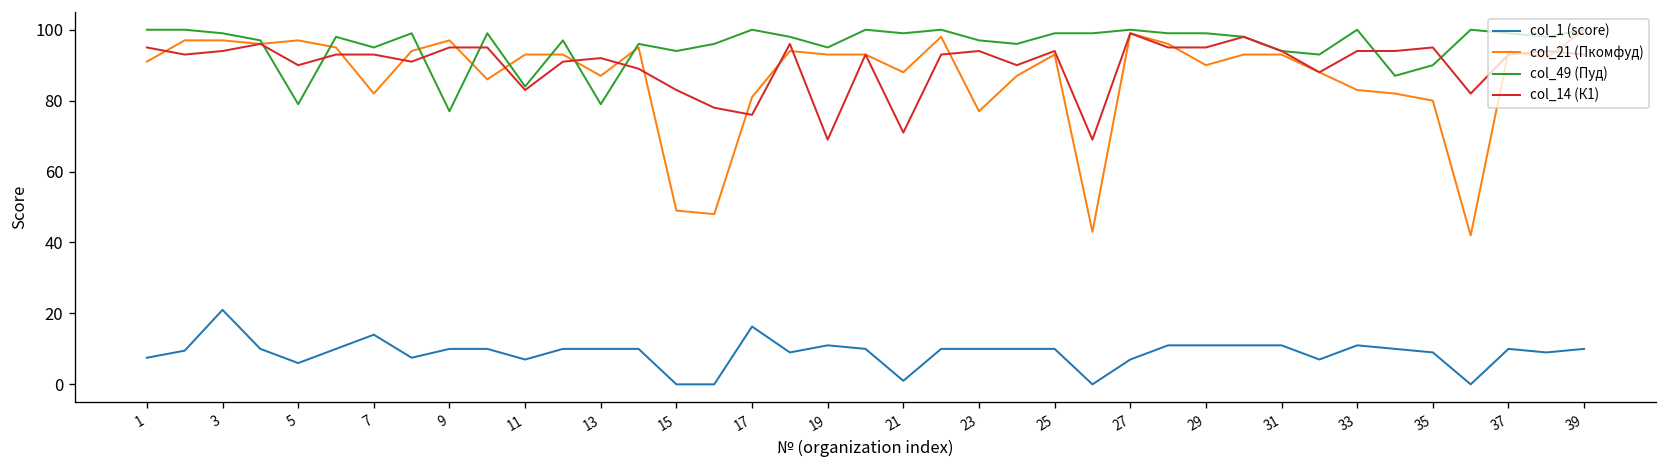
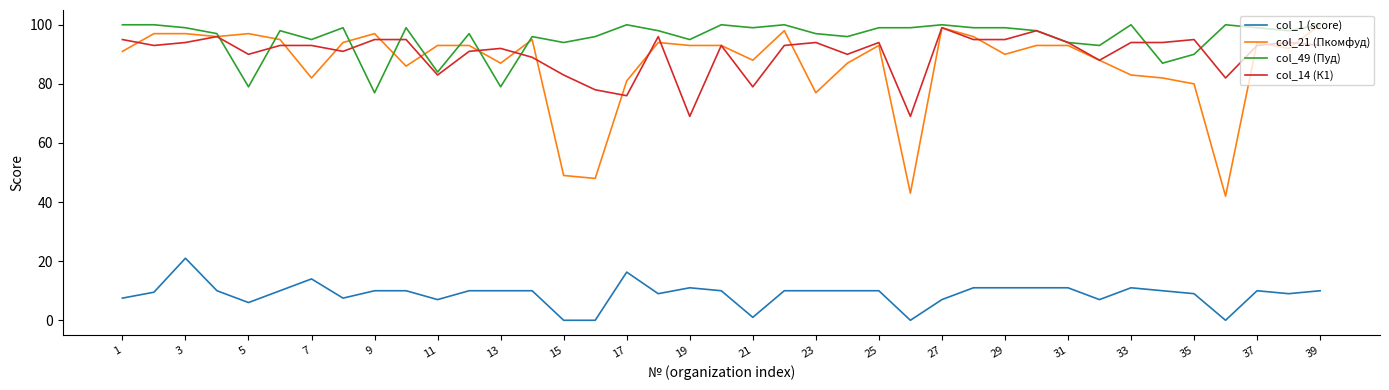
col_14 (К1), 21: 71 -> 79
